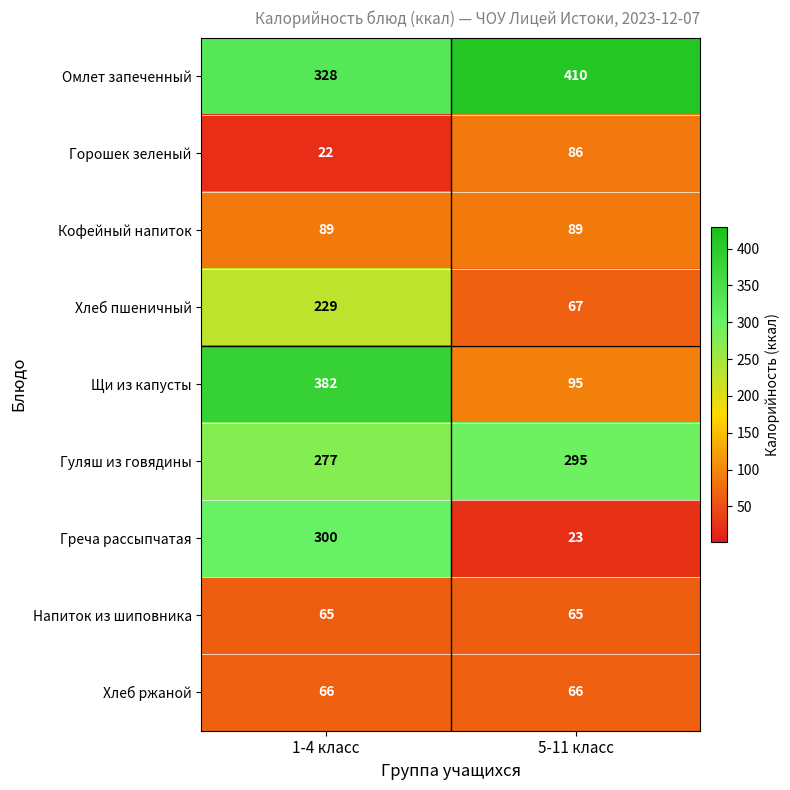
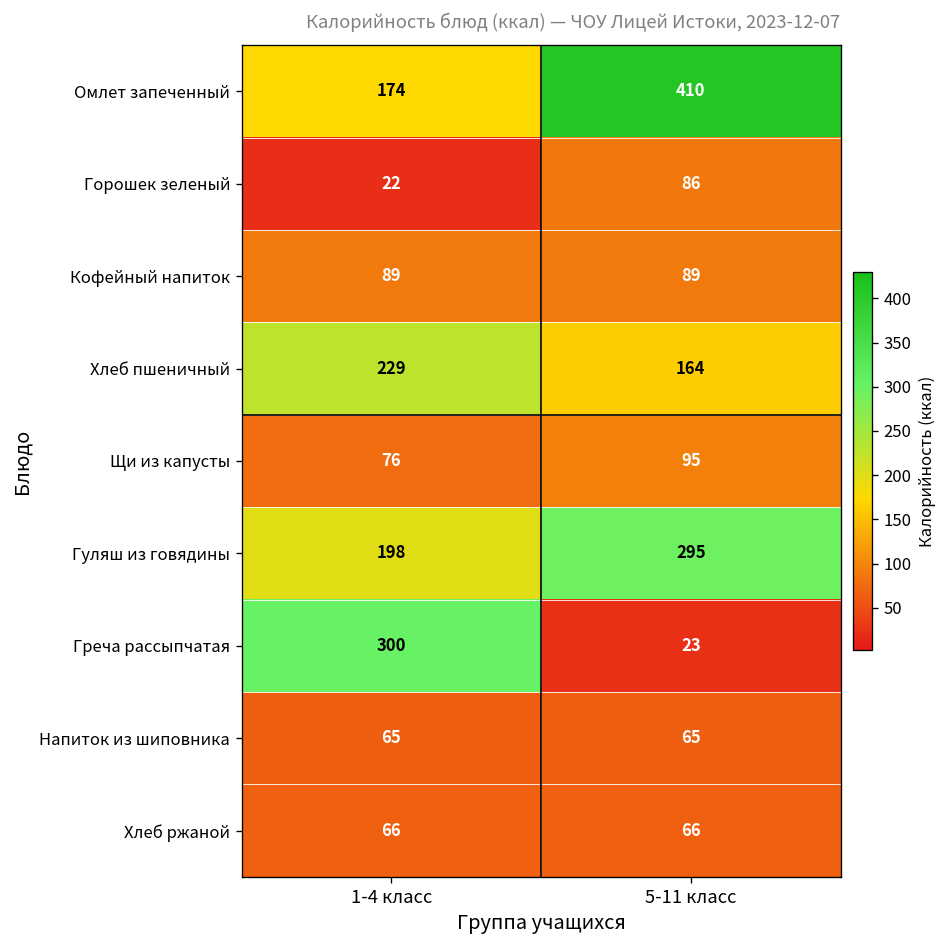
Омлет запеченный, 1-4 класс: 328 -> 174
Хлеб пшеничный, 5-11 класс: 67 -> 164
Щи из капусты, 1-4 класс: 382 -> 76
Гуляш из говядины, 1-4 класс: 277 -> 198
